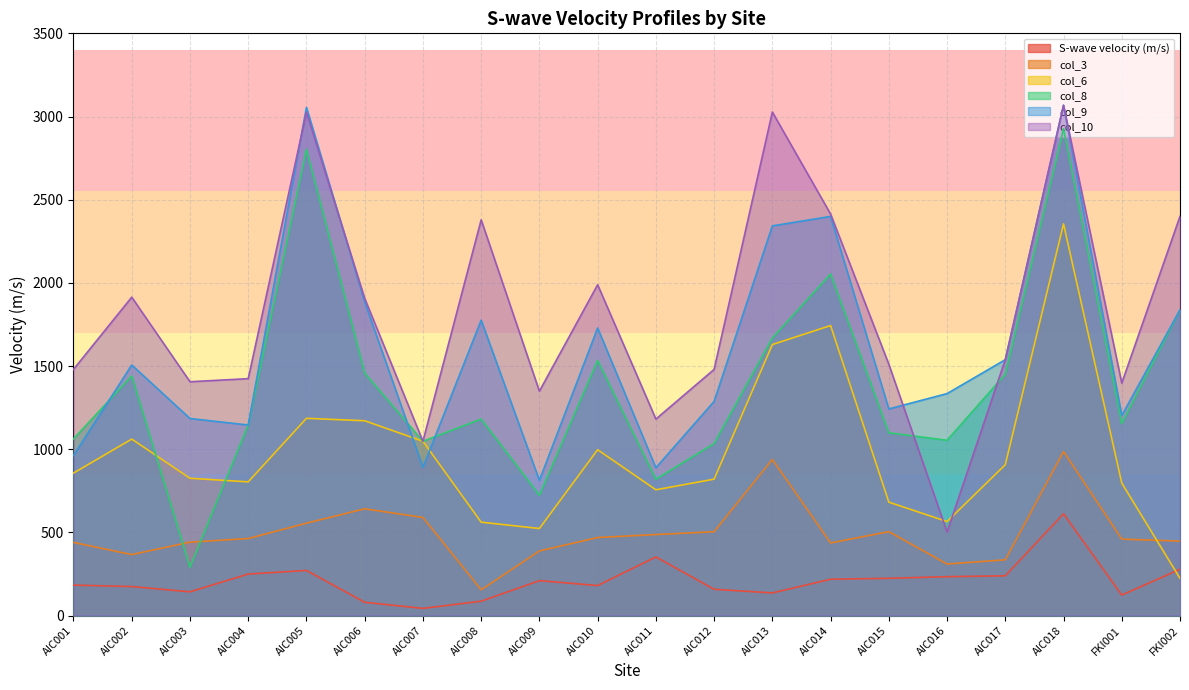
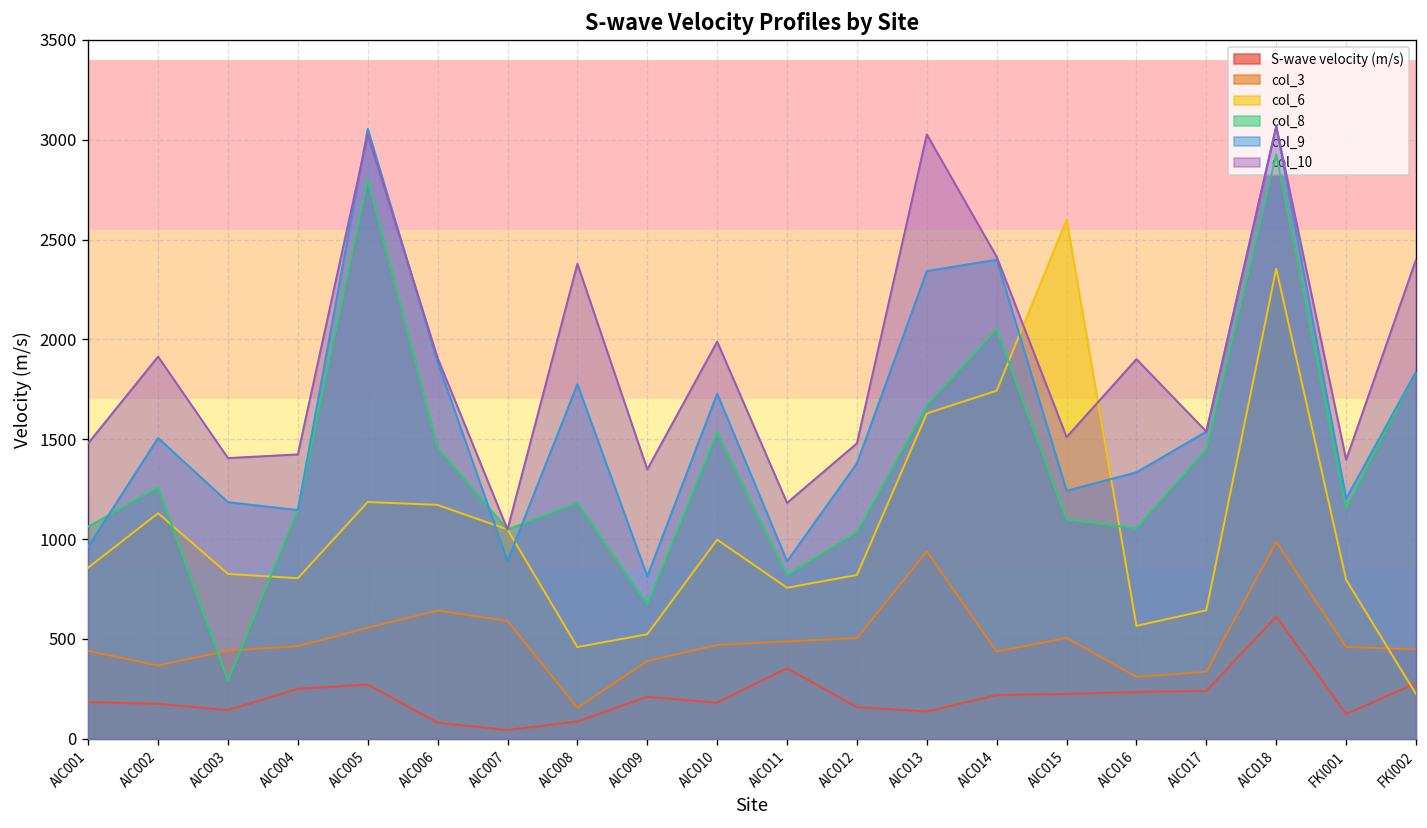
col_6, AIC002: 1060 -> 1130
col_8, AIC002: 1440 -> 1260
col_6, AIC008: 560 -> 460
col_8, AIC009: 720 -> 670
col_9, AIC012: 1290 -> 1380
col_6, AIC015: 680 -> 2600
col_10, AIC016: 500 -> 1900
col_6, AIC017: 910 -> 640
